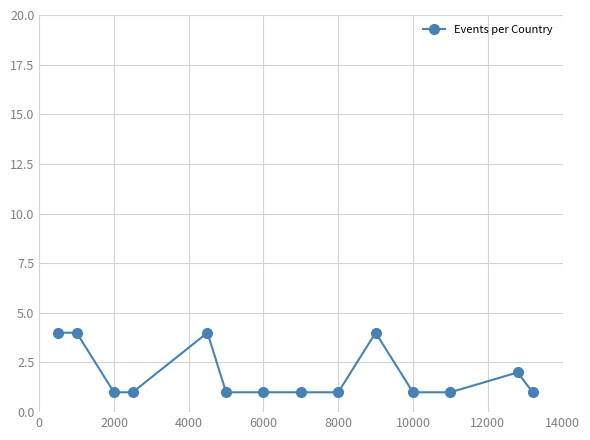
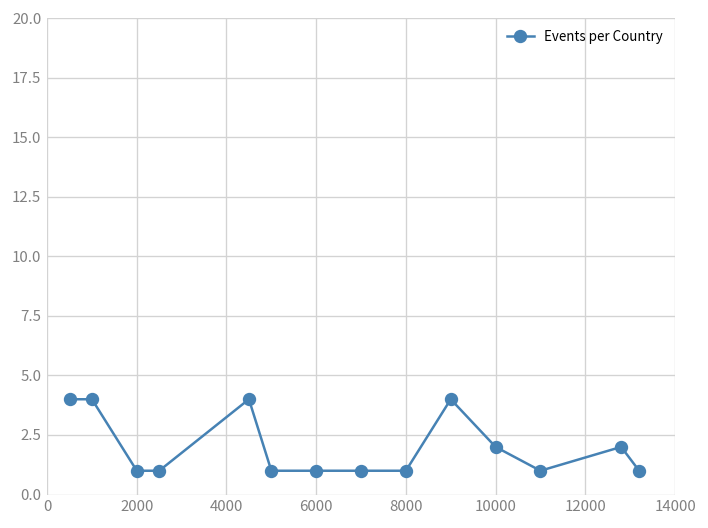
10000: 1 -> 2
